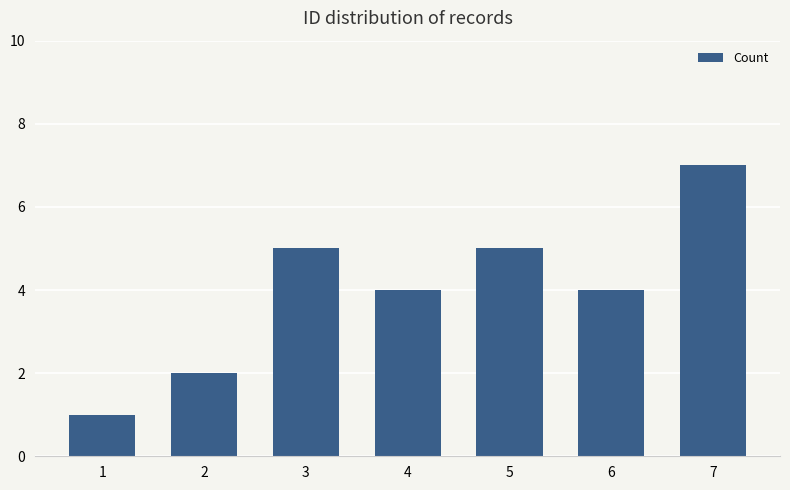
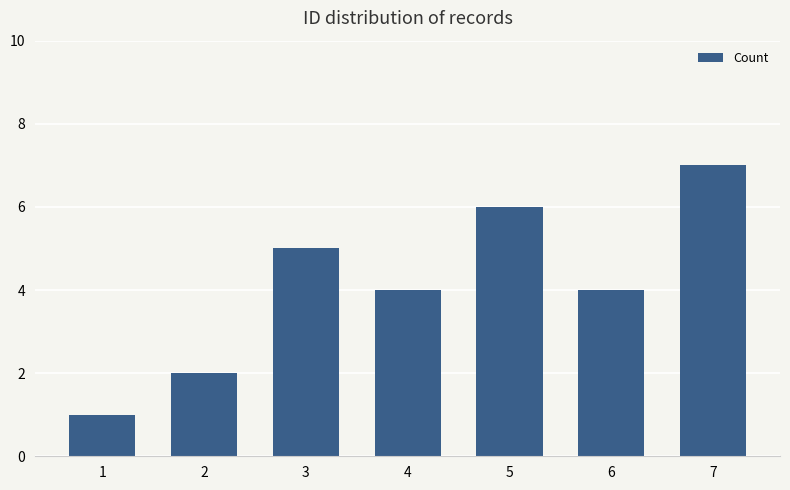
5: 5 -> 6
